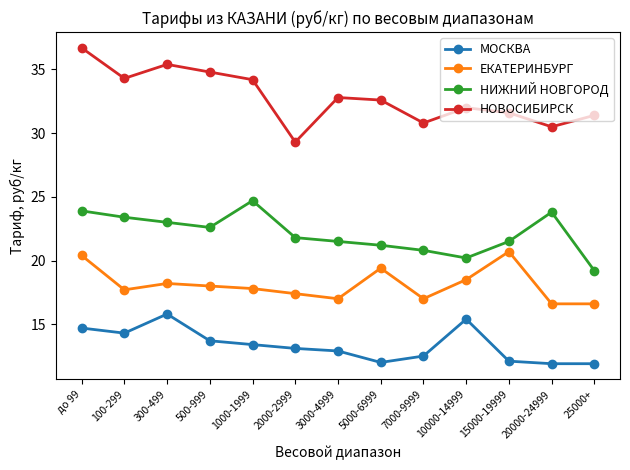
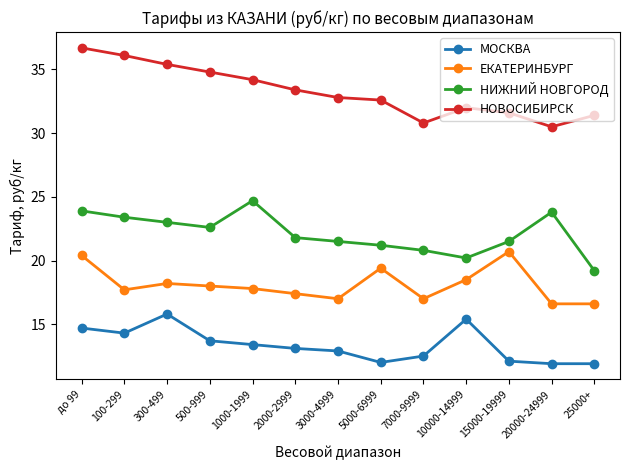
НОВОСИБИРСК, 100-299: 34.3 -> 36.1
НОВОСИБИРСК, 2000-2999: 29.3 -> 33.4
